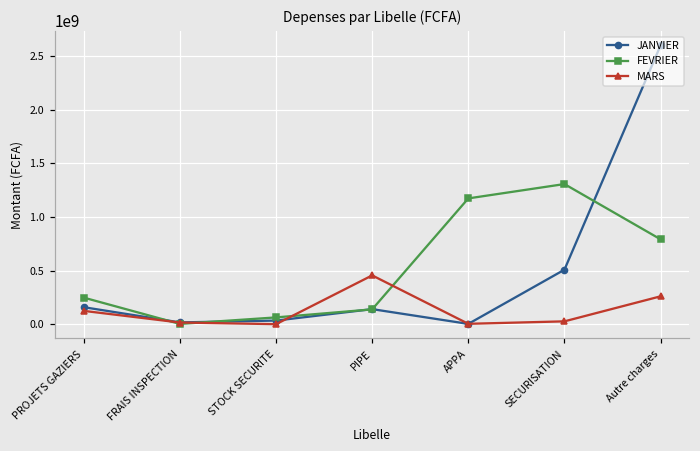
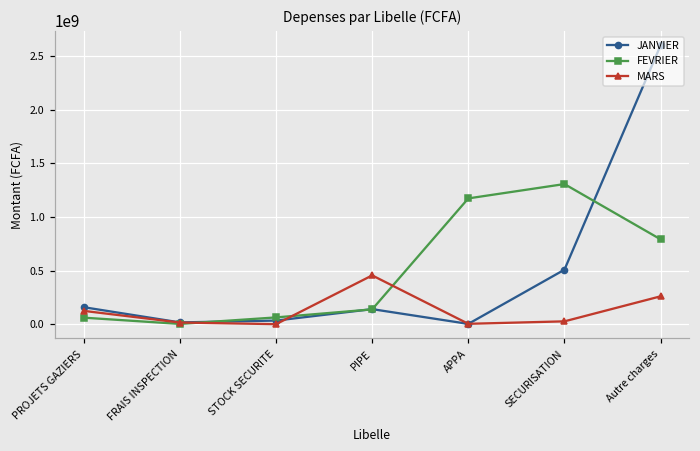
FEVRIER, PROJETS GAZIERS: 200000000 -> 100000000
